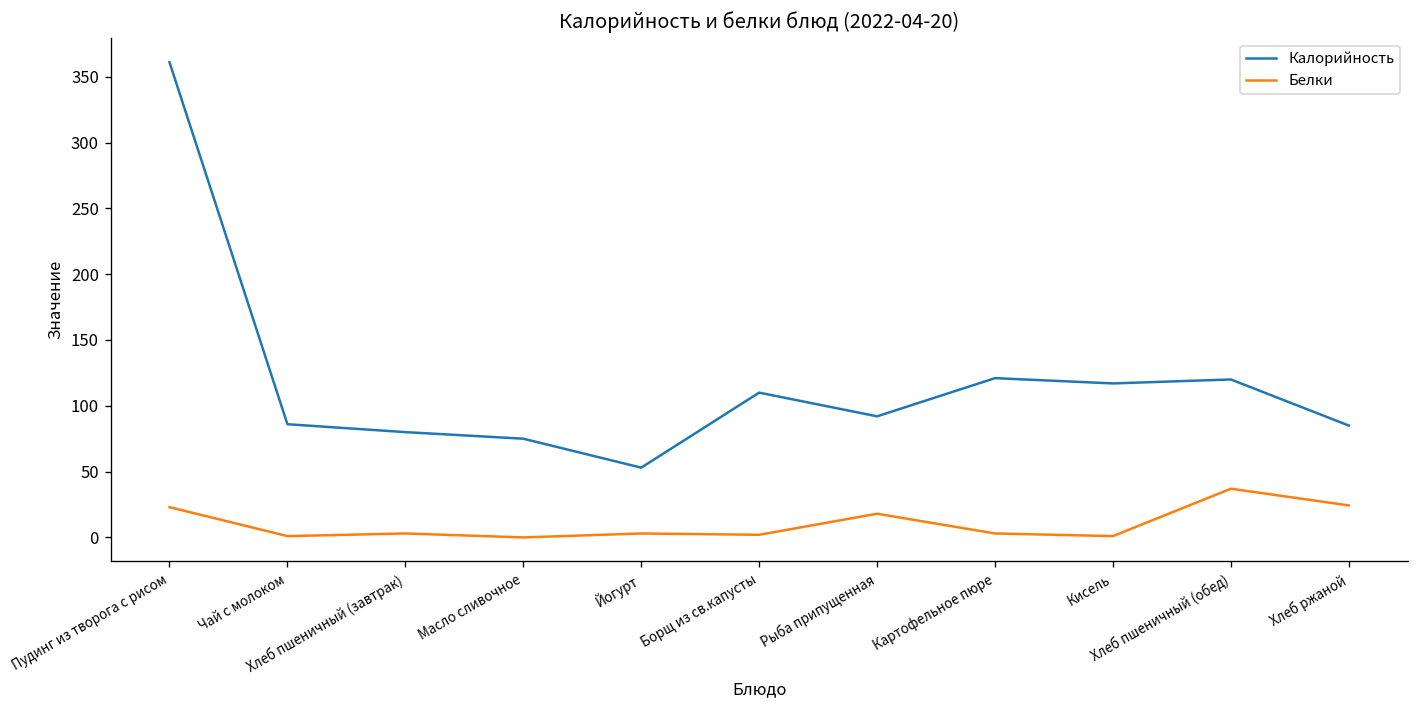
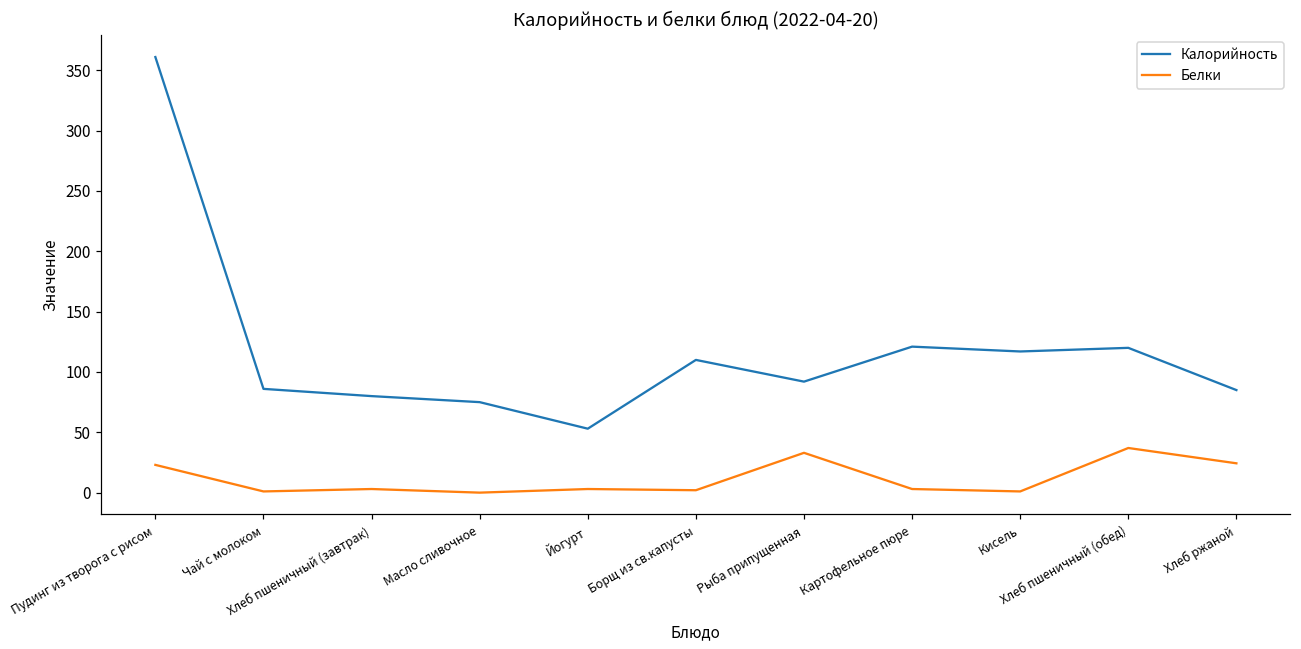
Белки, Рыба припущенная: 18 -> 33
